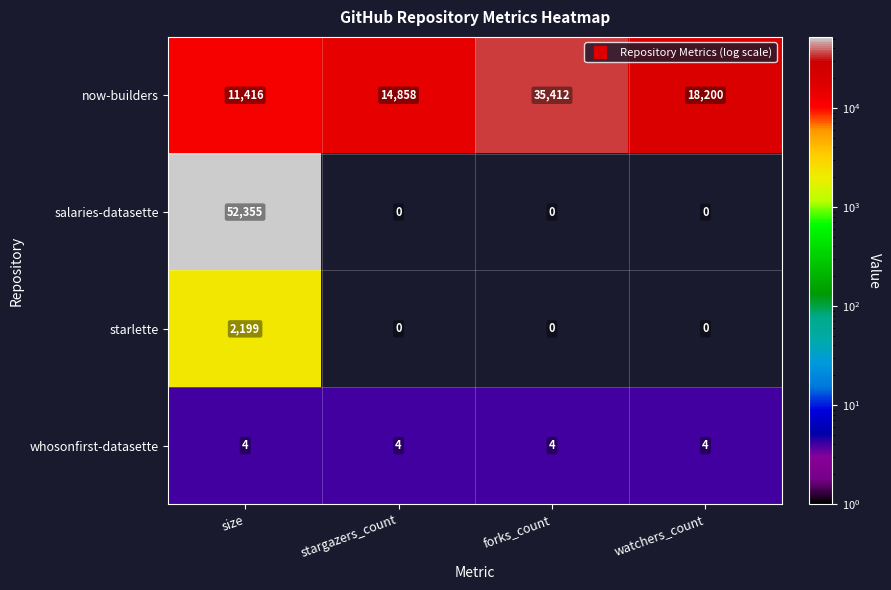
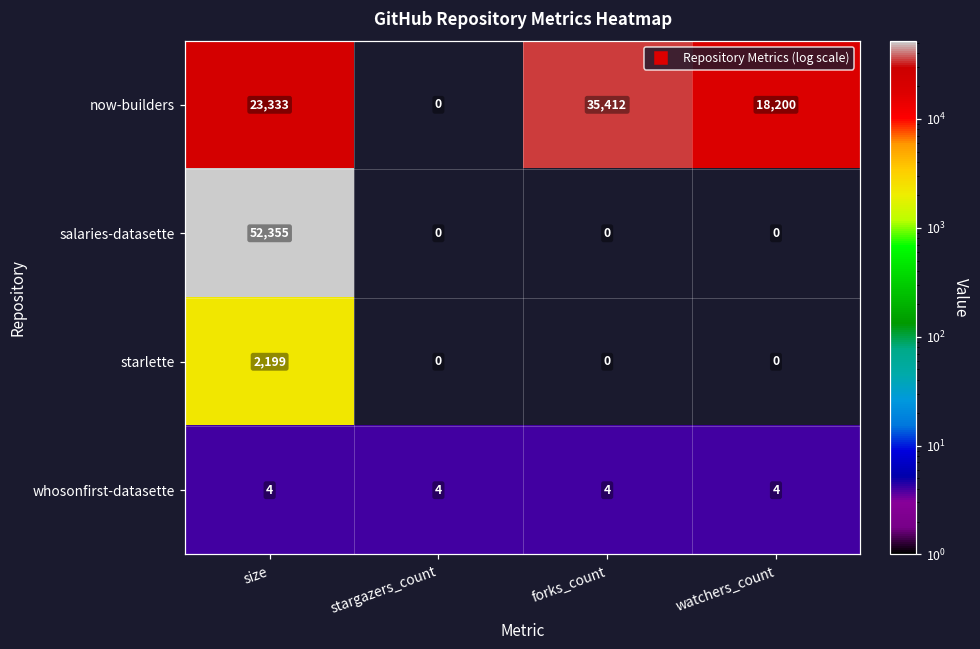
now-builders, size: 11,416 -> 23,333
now-builders, stargazers_count: 14,858 -> 0
